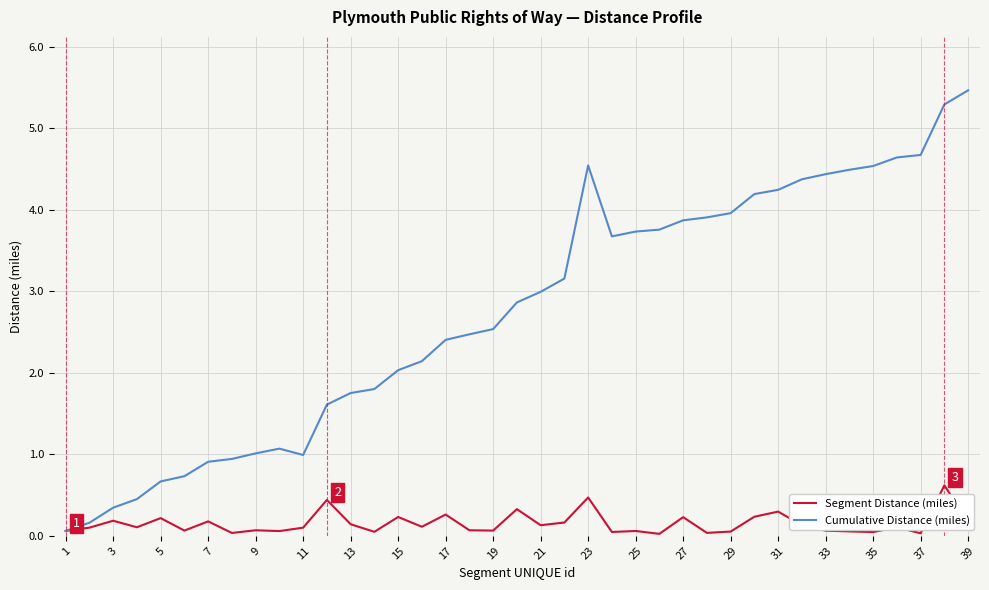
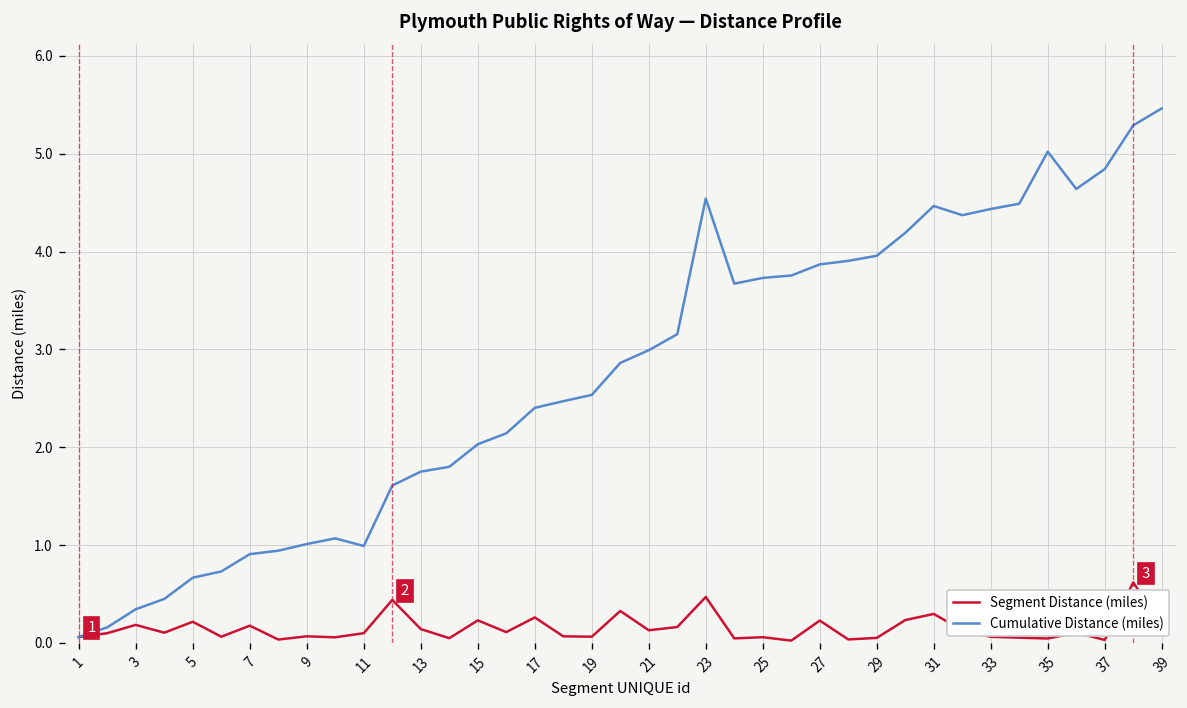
Cumulative Distance (miles), 31: 4.2 -> 4.5
Cumulative Distance (miles), 35: 4.5 -> 5.0
Cumulative Distance (miles), 37: 4.7 -> 4.8
